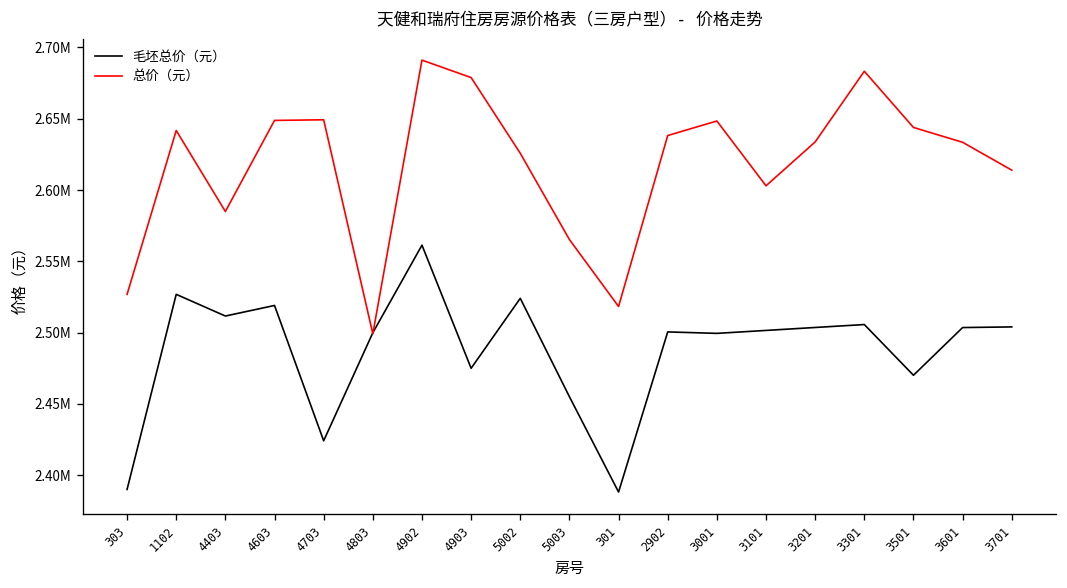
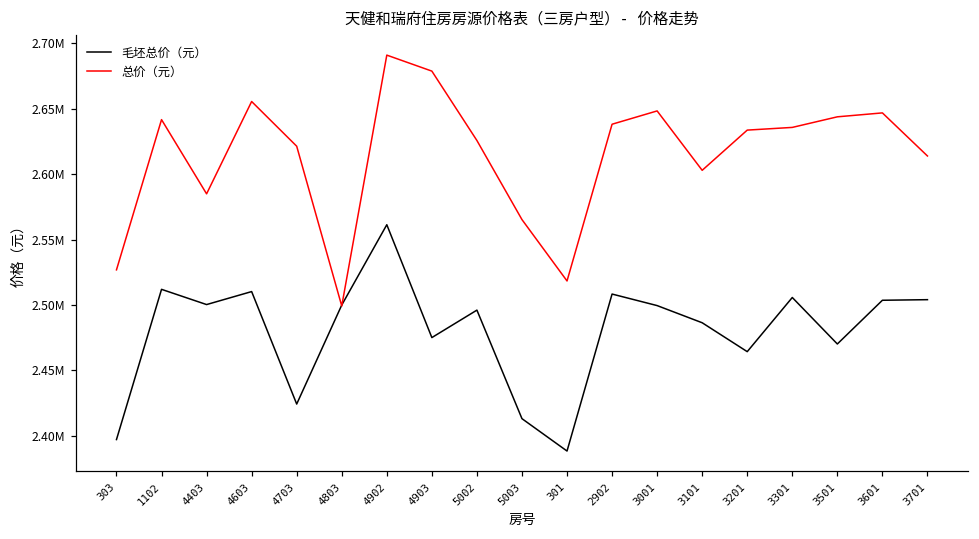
毛坯总价（元）, 303: 2390000 -> 2397000
毛坯总价（元）, 1102: 2527000 -> 2512000
毛坯总价（元）, 4403: 2512000 -> 2500000
毛坯总价（元）, 4603: 2519000 -> 2510000
总价（元）, 4603: 2649000 -> 2656000
总价（元）, 4703: 2649000 -> 2621000
毛坯总价（元）, 5002: 2524000 -> 2496000
毛坯总价（元）, 5003: 2455000 -> 2413000
毛坯总价（元）, 2902: 2500000 -> 2508000
毛坯总价（元）, 3101: 2501000 -> 2486000
毛坯总价（元）, 3201: 2504000 -> 2464000
总价（元）, 3301: 2683000 -> 2636000
总价（元）, 3601: 2633000 -> 2647000
